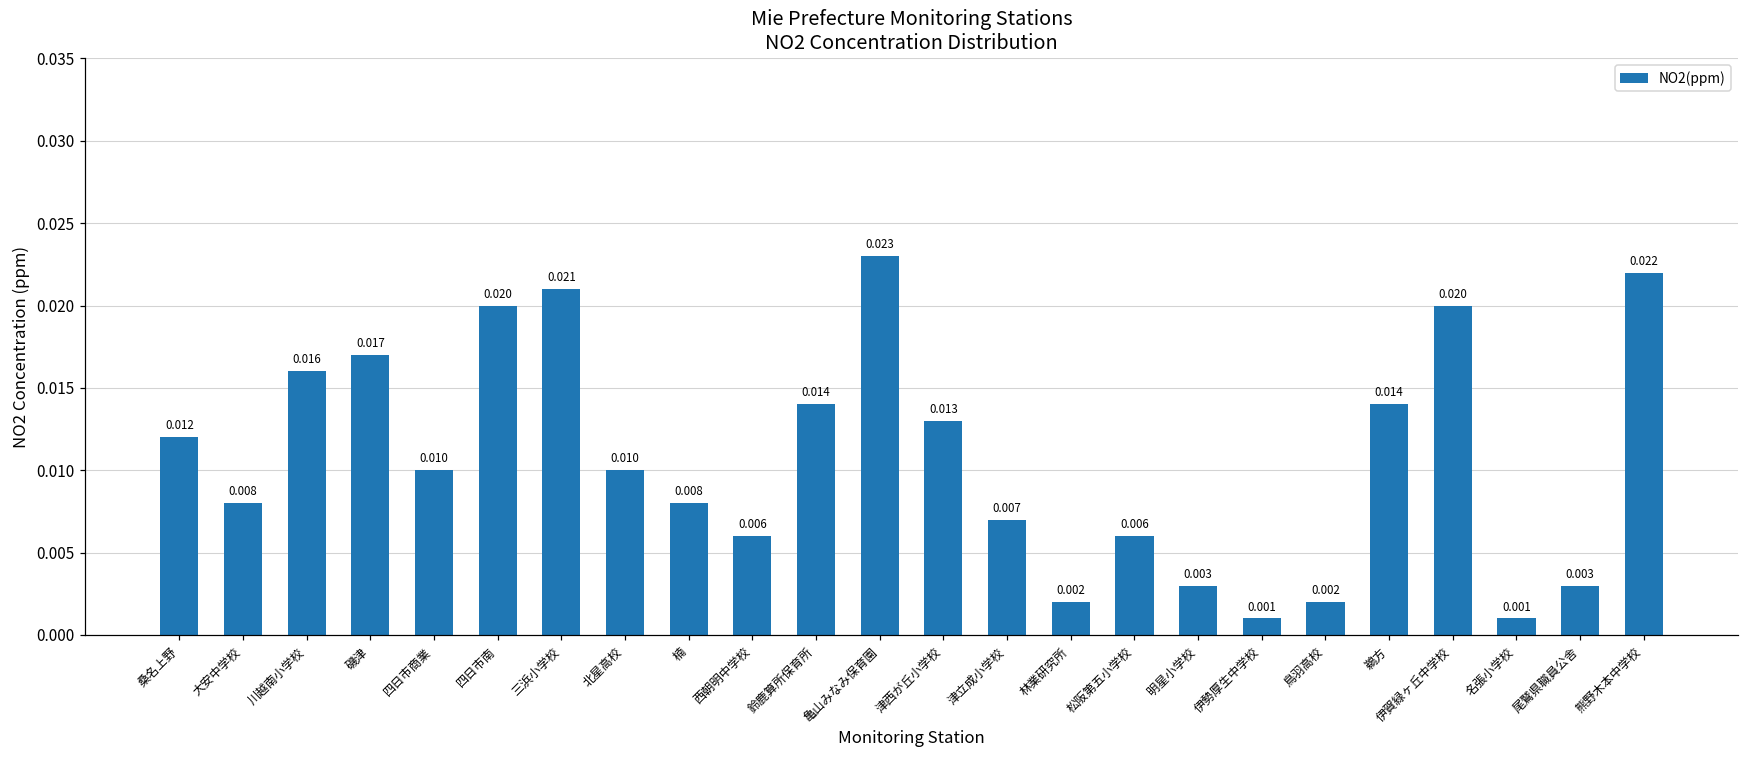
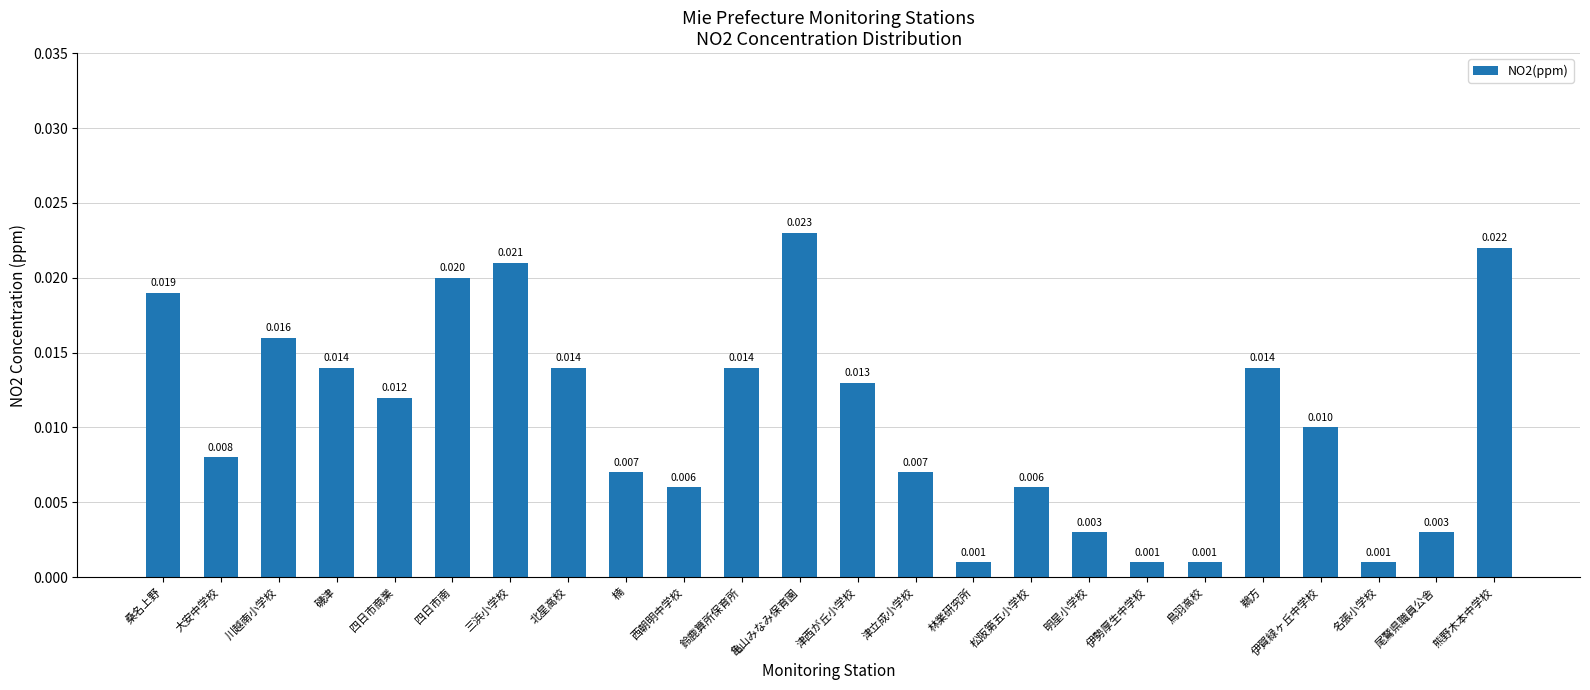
桑名上野: 0.012 -> 0.019
磯津: 0.017 -> 0.014
四日市商業: 0.010 -> 0.012
北星高校: 0.010 -> 0.014
楠: 0.008 -> 0.007
林業研究所: 0.002 -> 0.001
鳥羽高校: 0.002 -> 0.001
伊賀緑ヶ丘中学校: 0.020 -> 0.010
